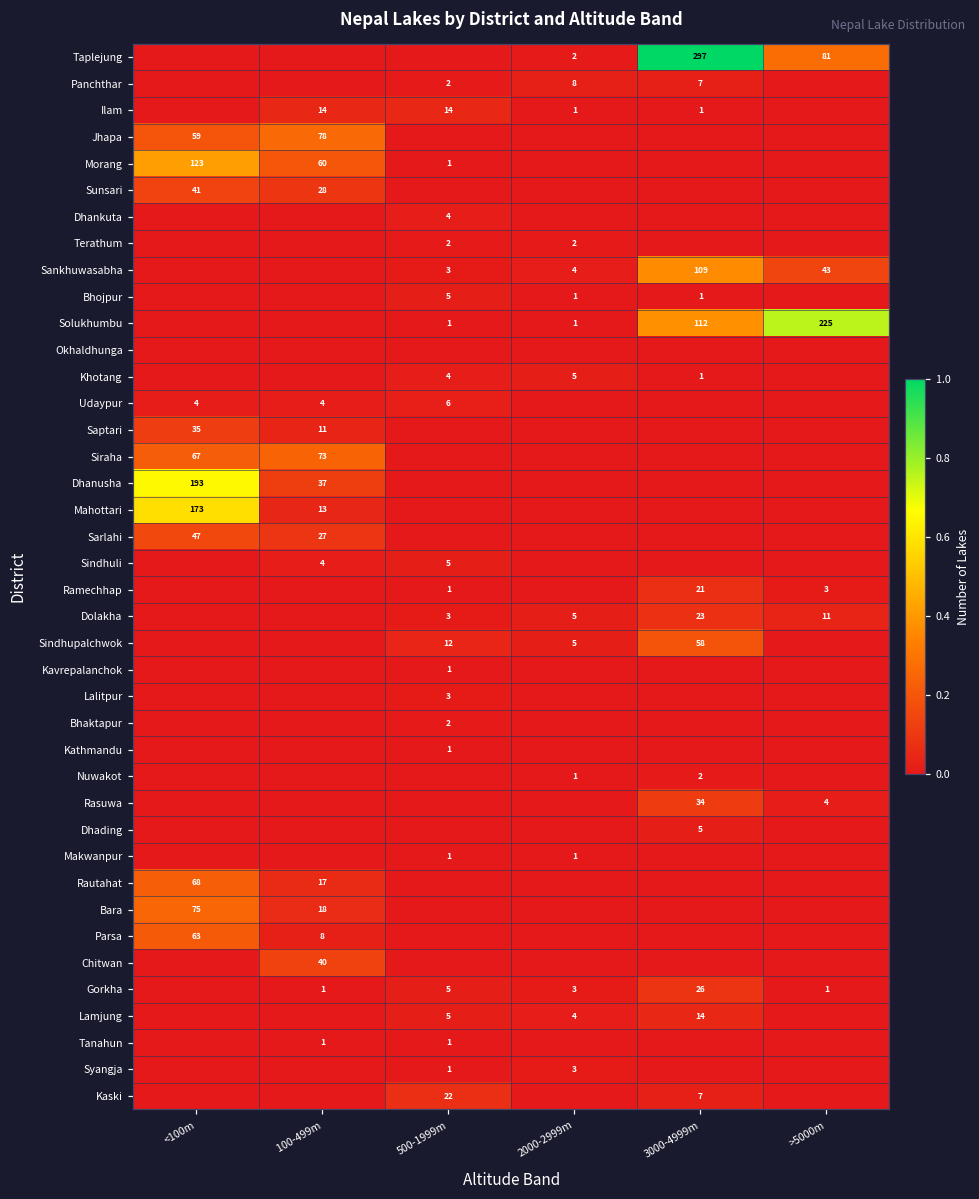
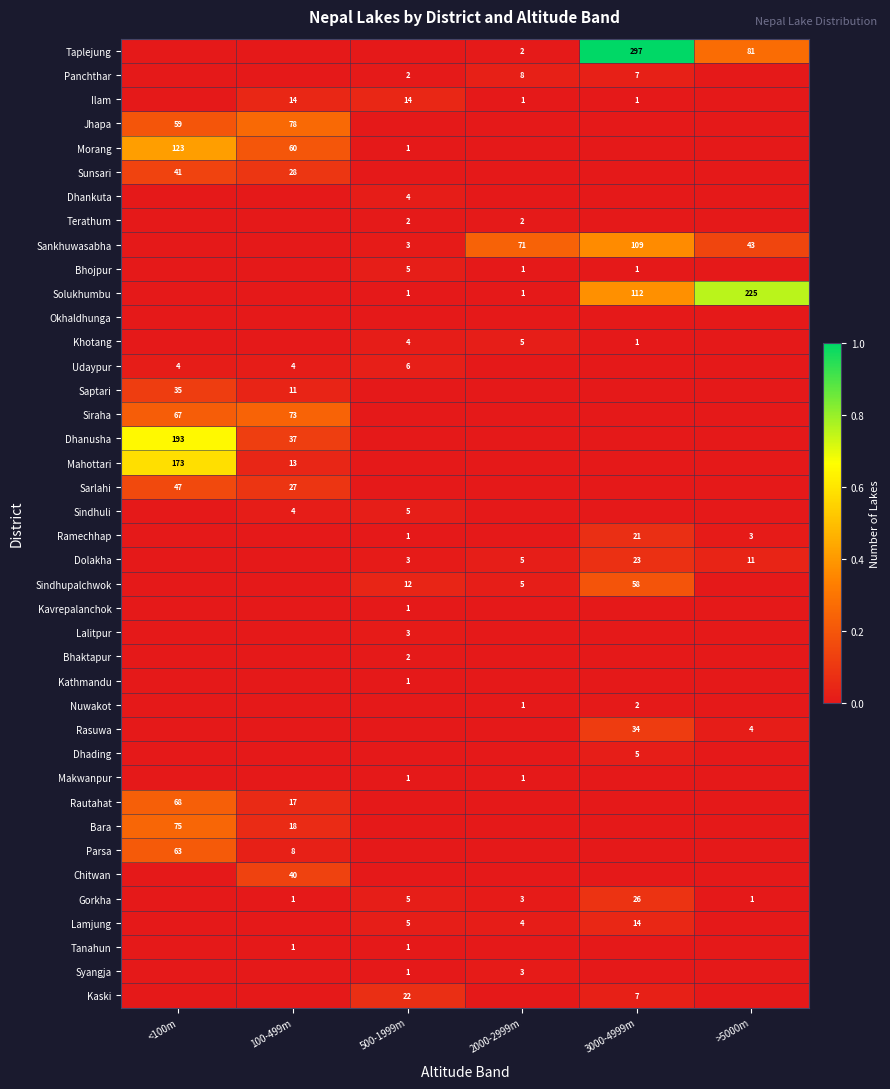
Sankhuwasabha, 2000-2999m: 4 -> 71
